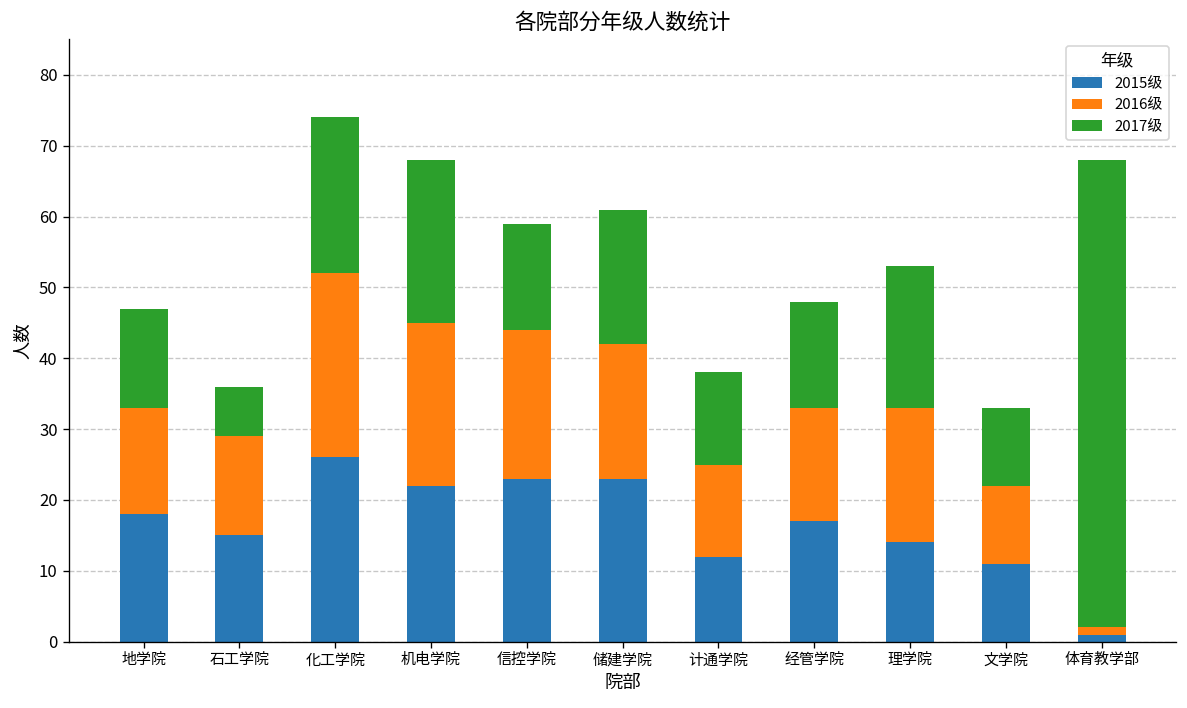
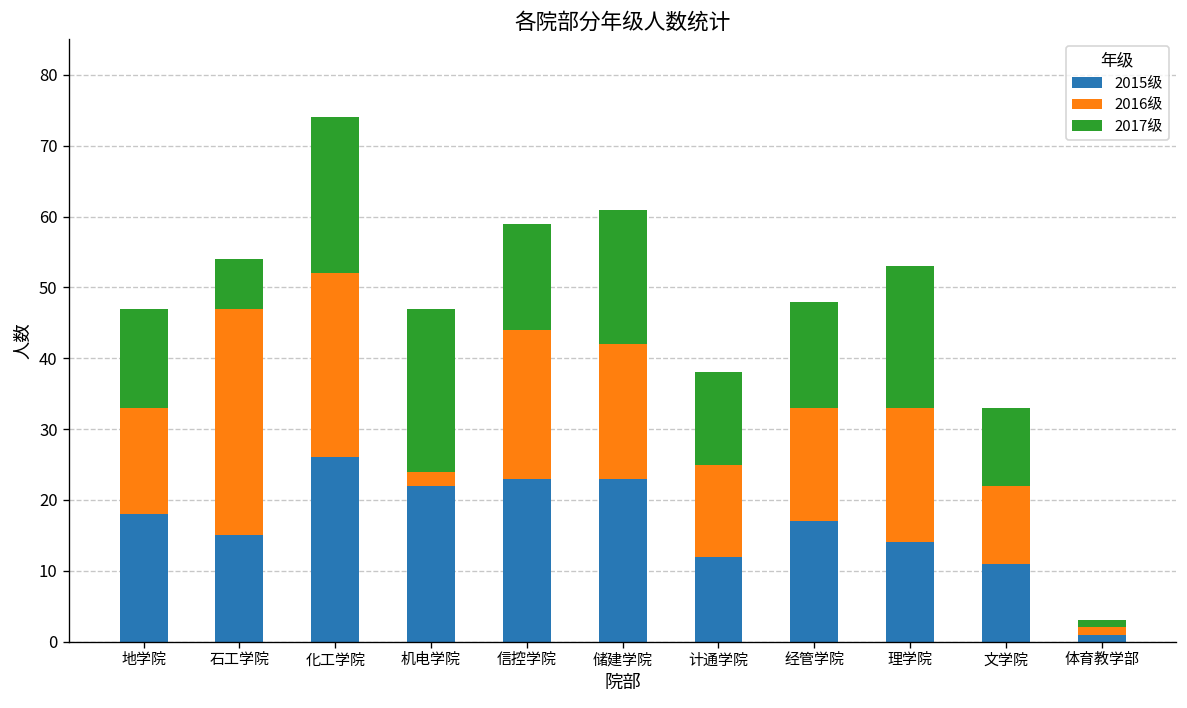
2016级, 石工学院: 14 -> 32
2016级, 机电学院: 23 -> 2
2017级, 体育教学部: 66 -> 1
